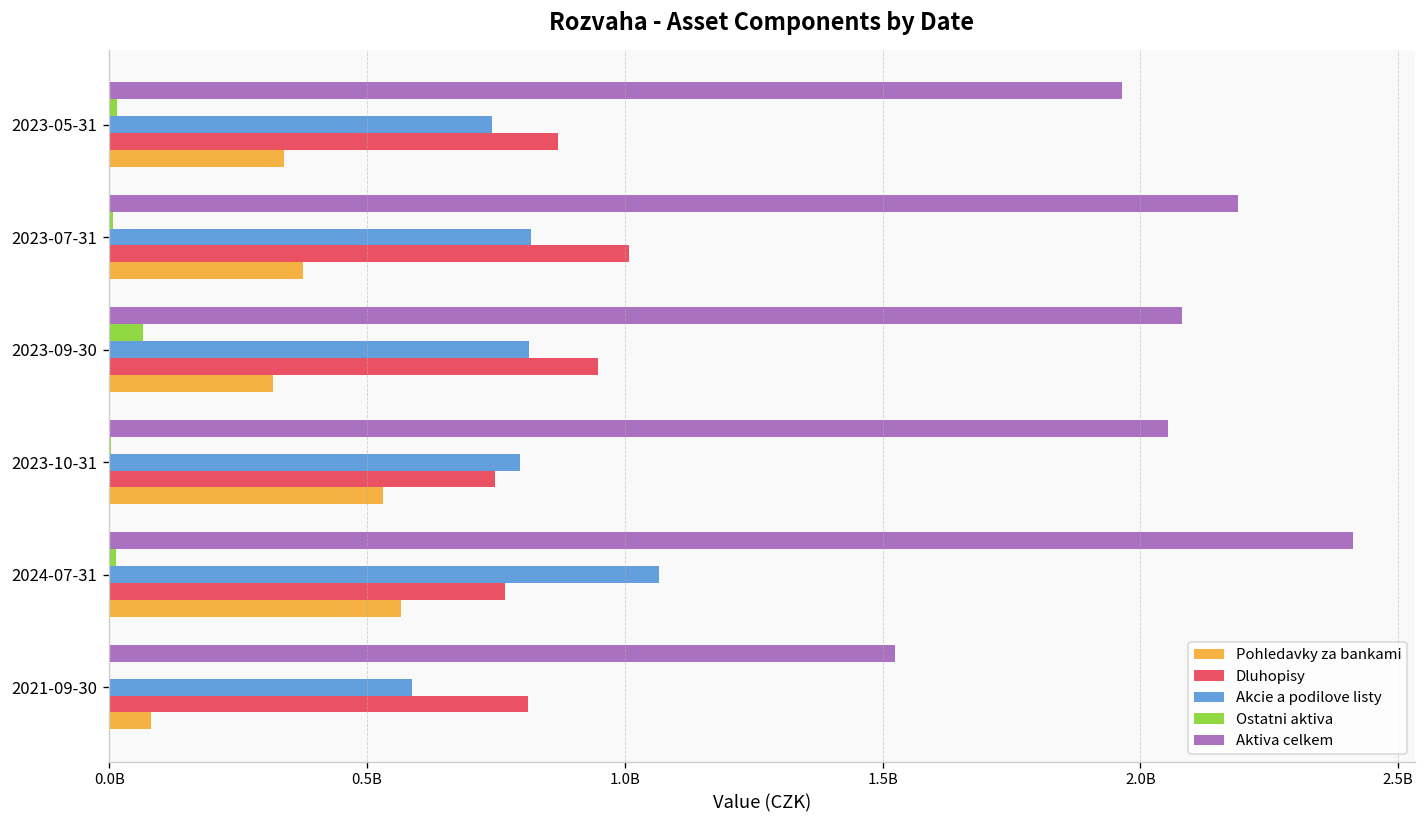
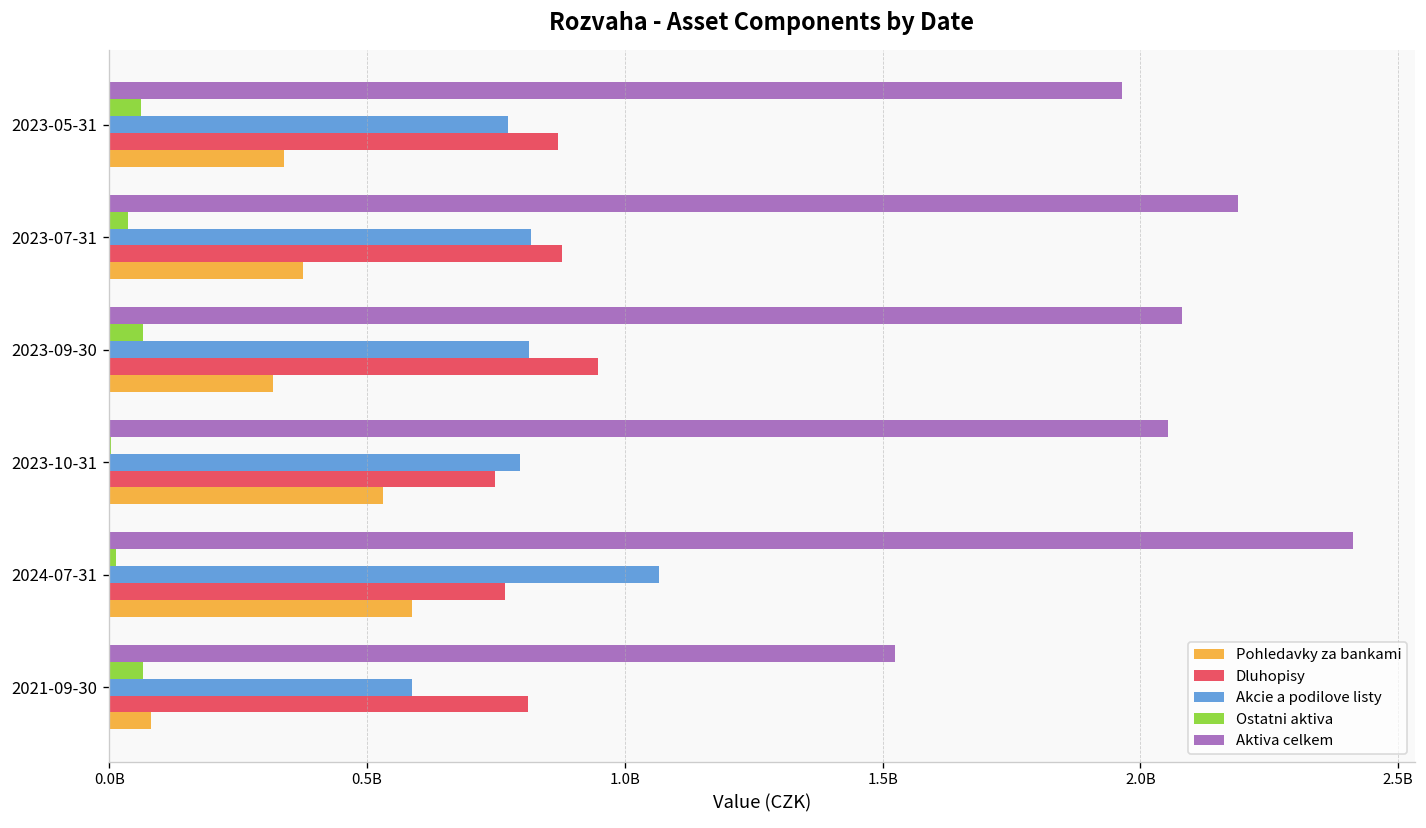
Ostatni aktiva, 2023-05-31: 20000000 -> 60000000
Akcie a podilove listy, 2023-05-31: 740000000 -> 770000000
Ostatni aktiva, 2023-07-31: 10000000 -> 40000000
Dluhopisy, 2023-07-31: 1010000000 -> 880000000
Pohledavky za bankami, 2024-07-31: 570000000 -> 590000000
Ostatni aktiva, 2021-09-30: 0 -> 70000000
